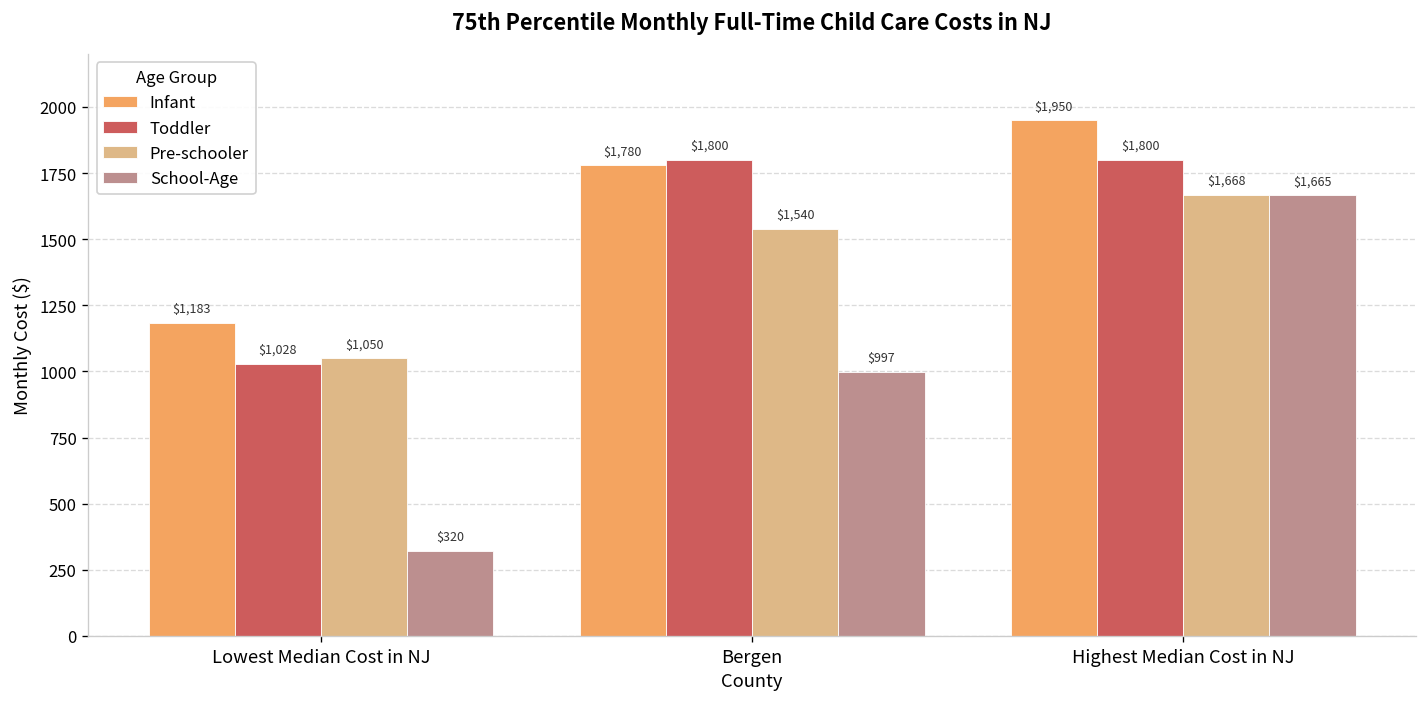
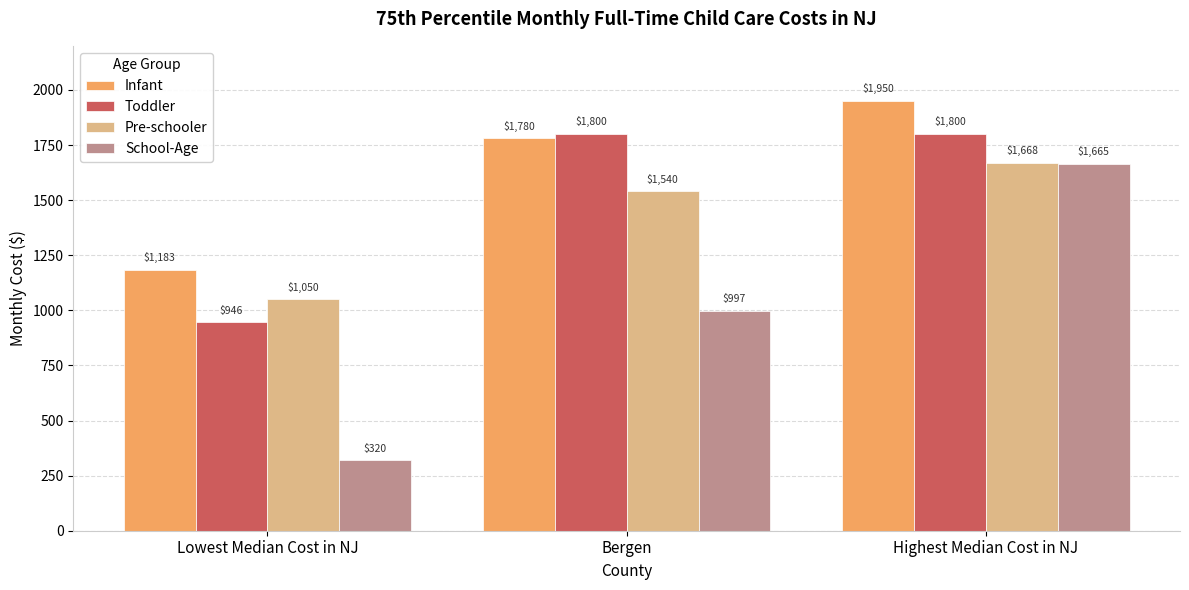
Toddler, Lowest Median Cost in NJ: $1,028 -> $946
